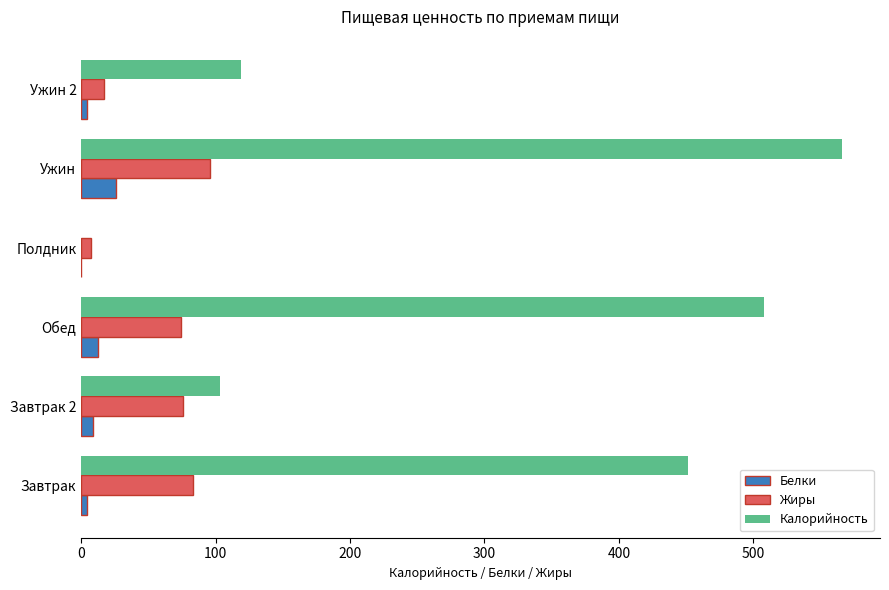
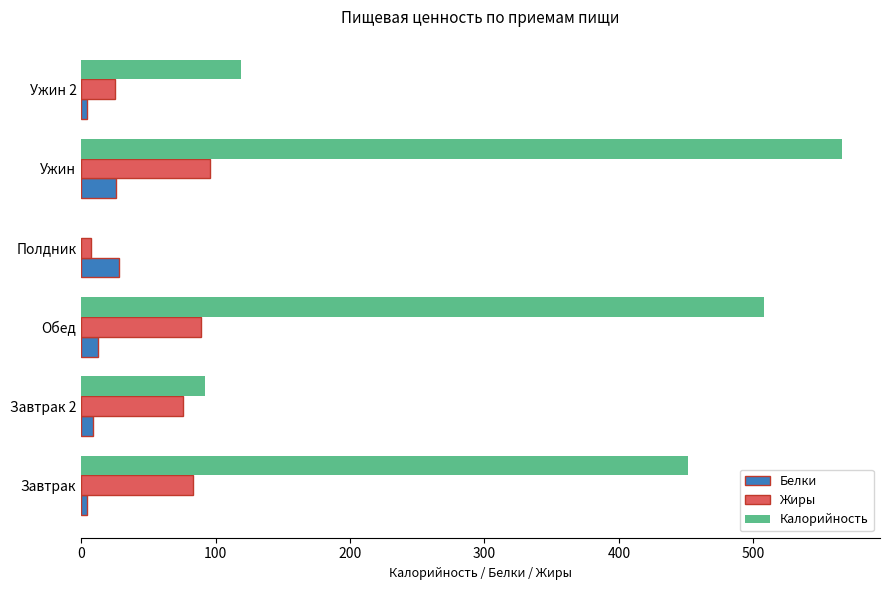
Жиры, Ужин 2: 17 -> 25
Белки, Полдник: 0 -> 28
Жиры, Обед: 74 -> 89
Калорийность, Завтрак 2: 103 -> 92
